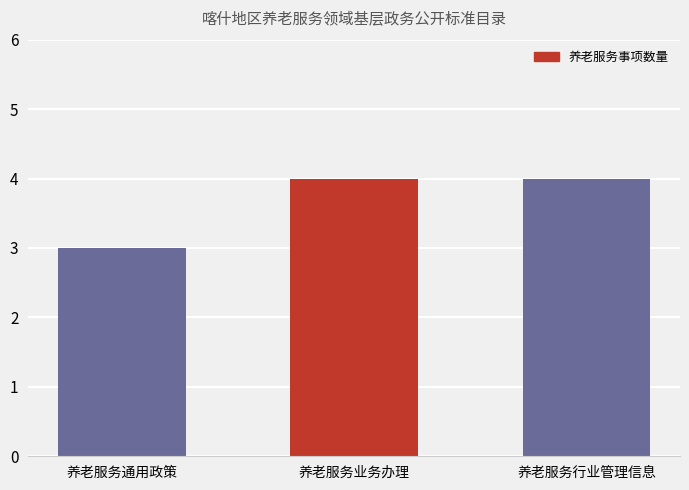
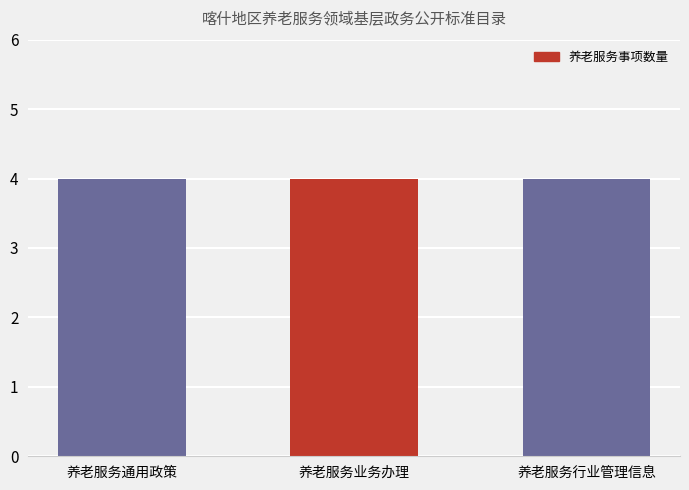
养老服务通用政策: 3 -> 4
